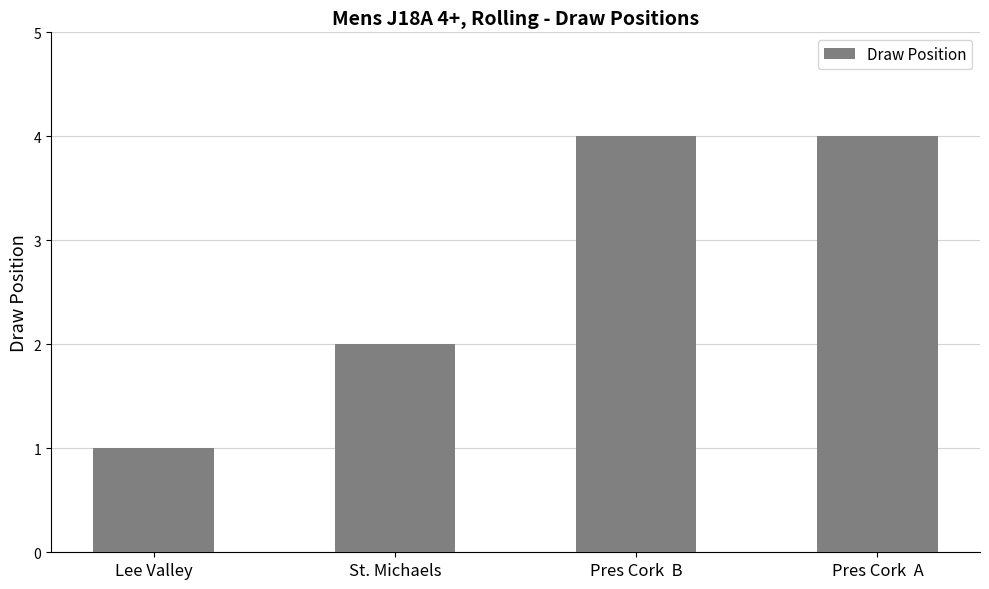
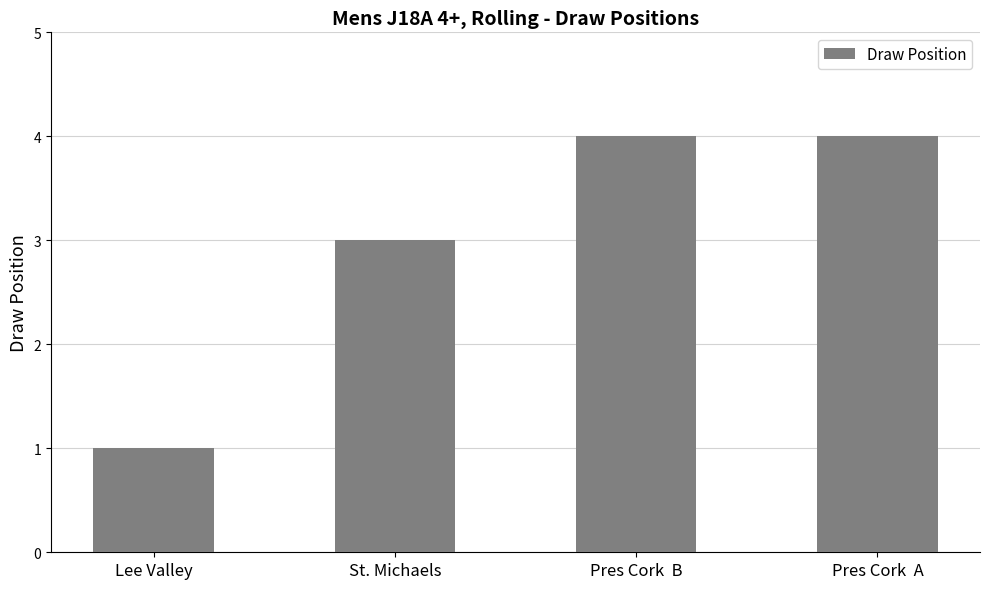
St. Michaels: 2 -> 3
